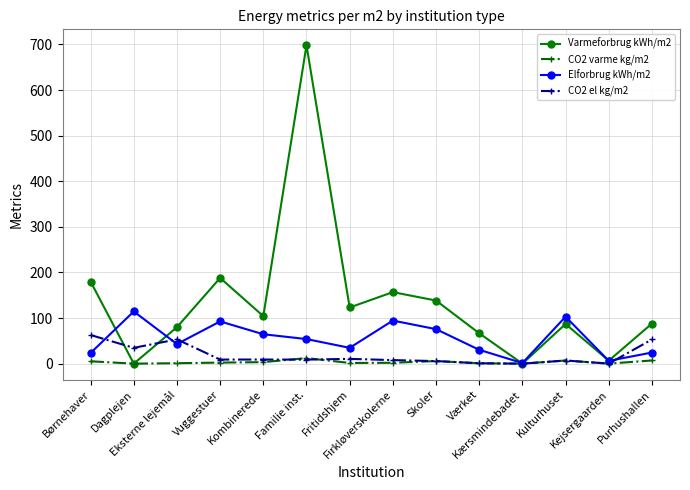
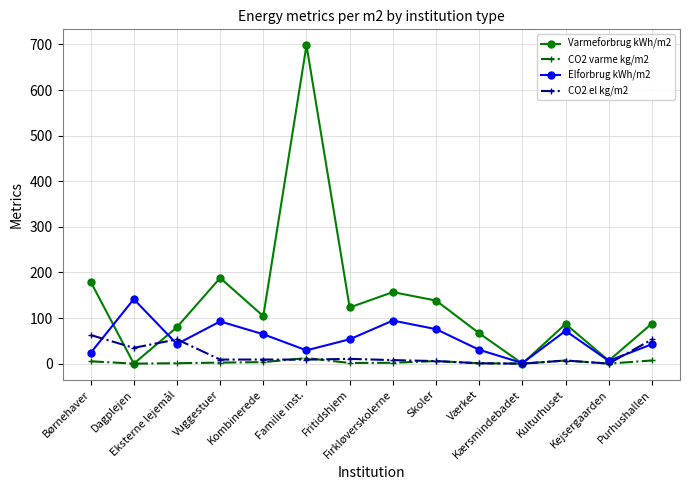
Elforbrug kWh/m2, Dagplejen: 110 -> 140
Elforbrug kWh/m2, Familie inst.: 50 -> 30
Elforbrug kWh/m2, Fritidshjem: 30 -> 50
Elforbrug kWh/m2, Kulturhuset: 100 -> 70
Elforbrug kWh/m2, Purhushallen: 20 -> 40
